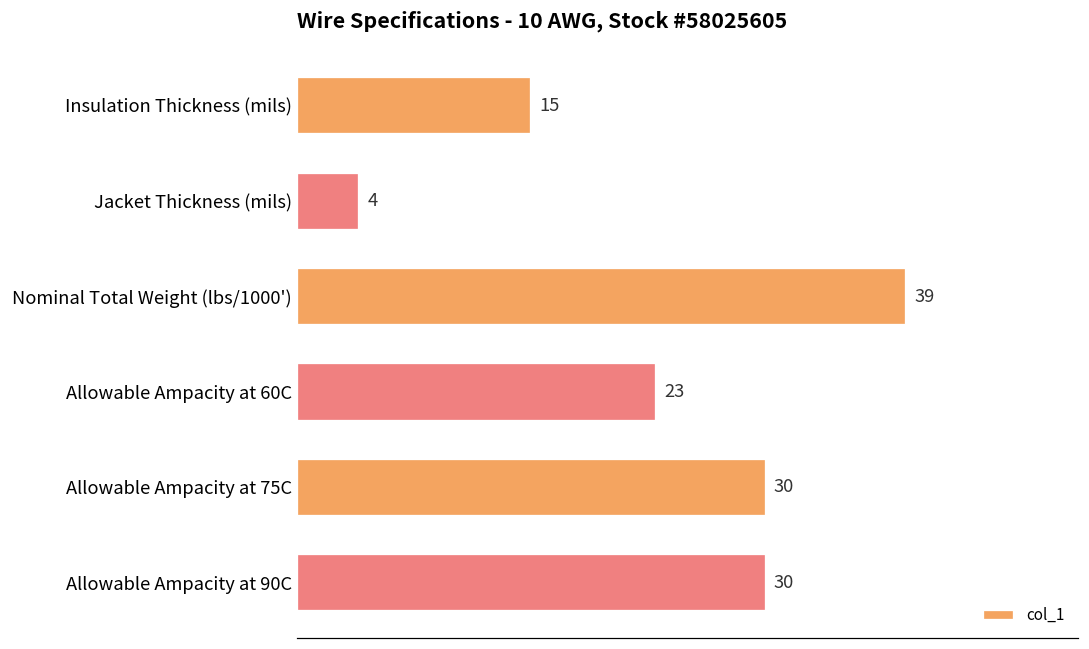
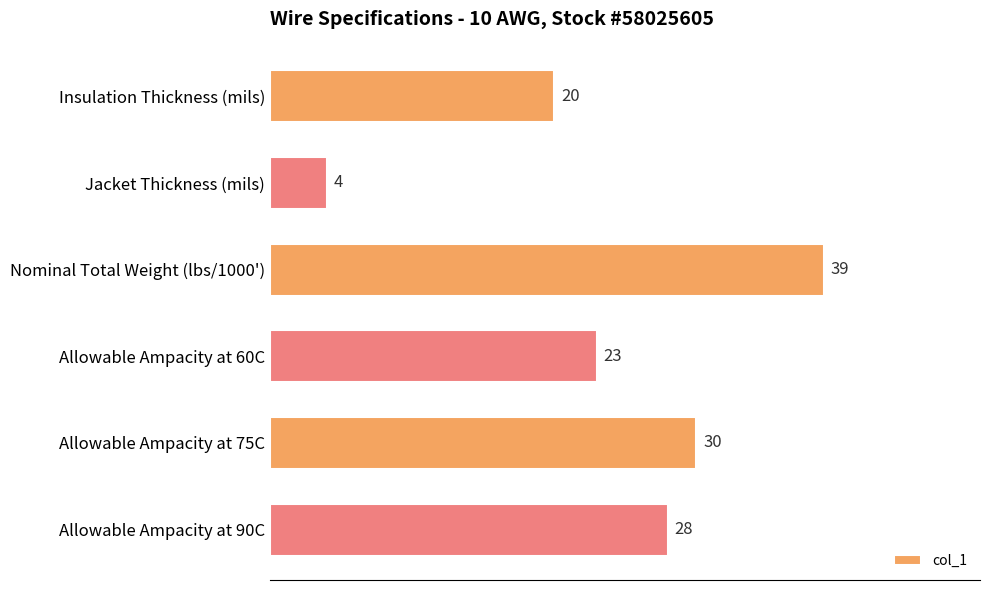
Insulation Thickness (mils): 15 -> 20
Allowable Ampacity at 90C: 30 -> 28
